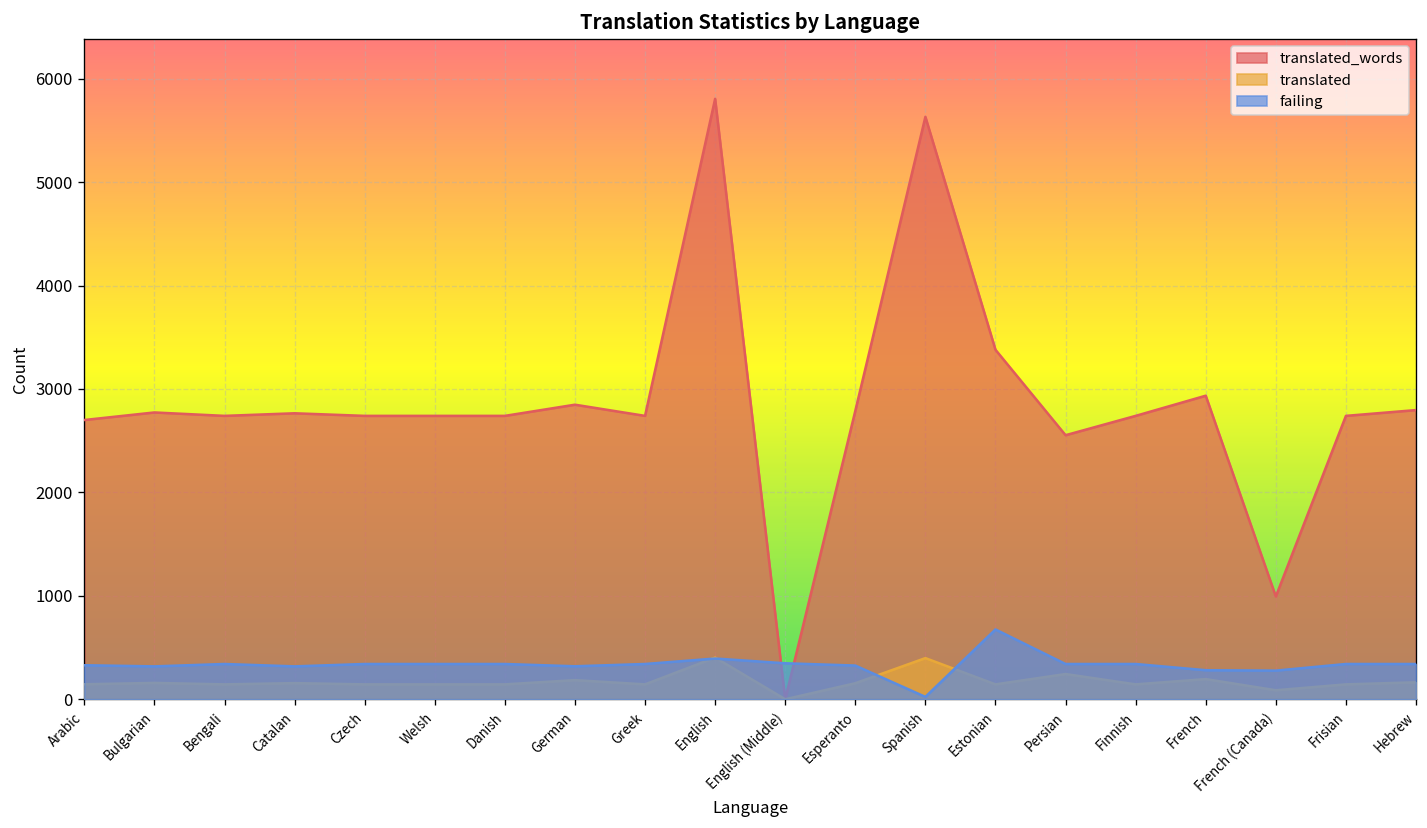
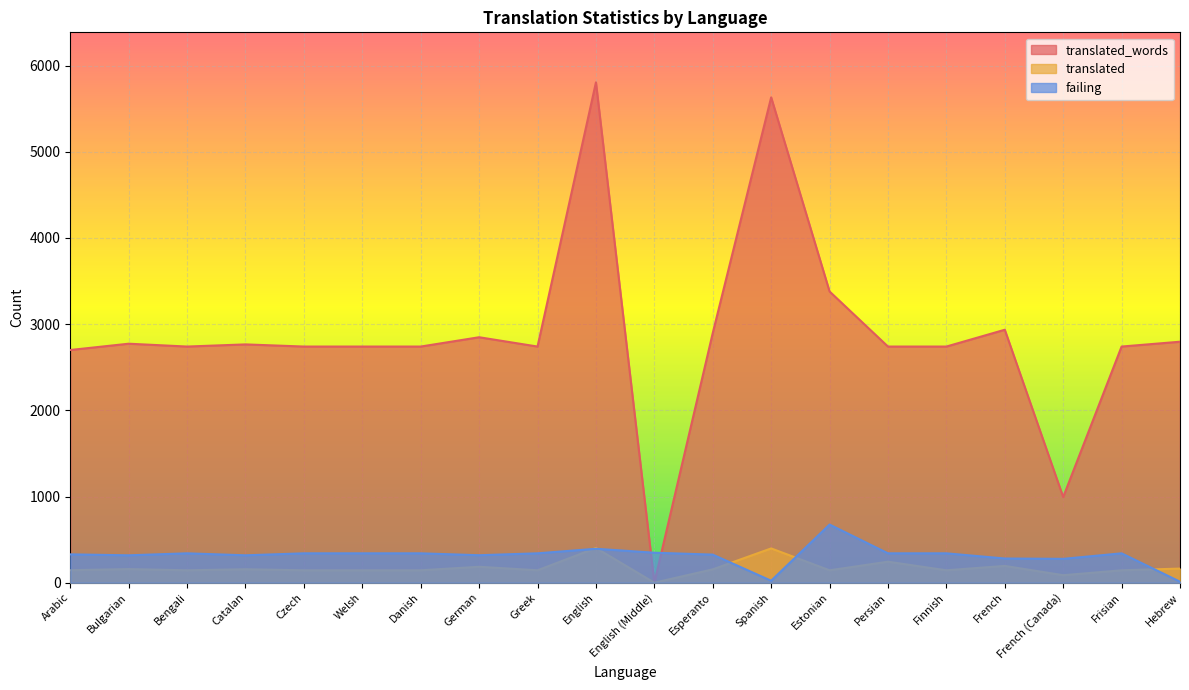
translated_words, Esperanto: 2800 -> 2900
translated_words, Persian: 2600 -> 2700
failing, Hebrew: 300 -> 0
